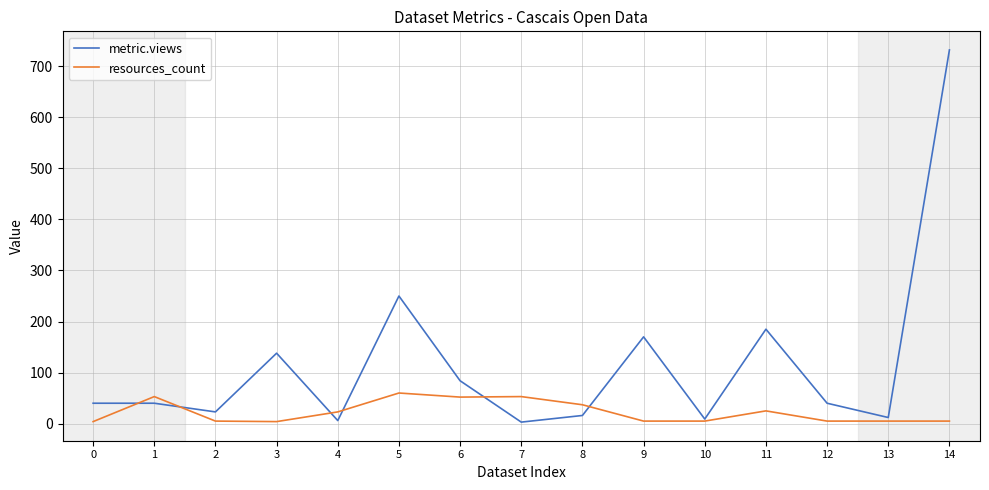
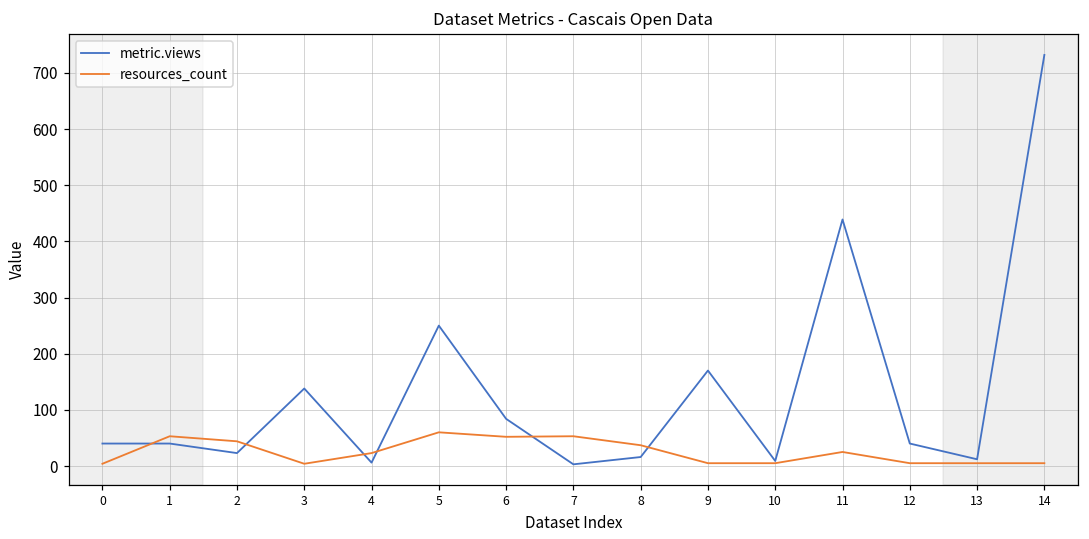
resources_count, 2: 10 -> 40
metric.views, 11: 190 -> 440
